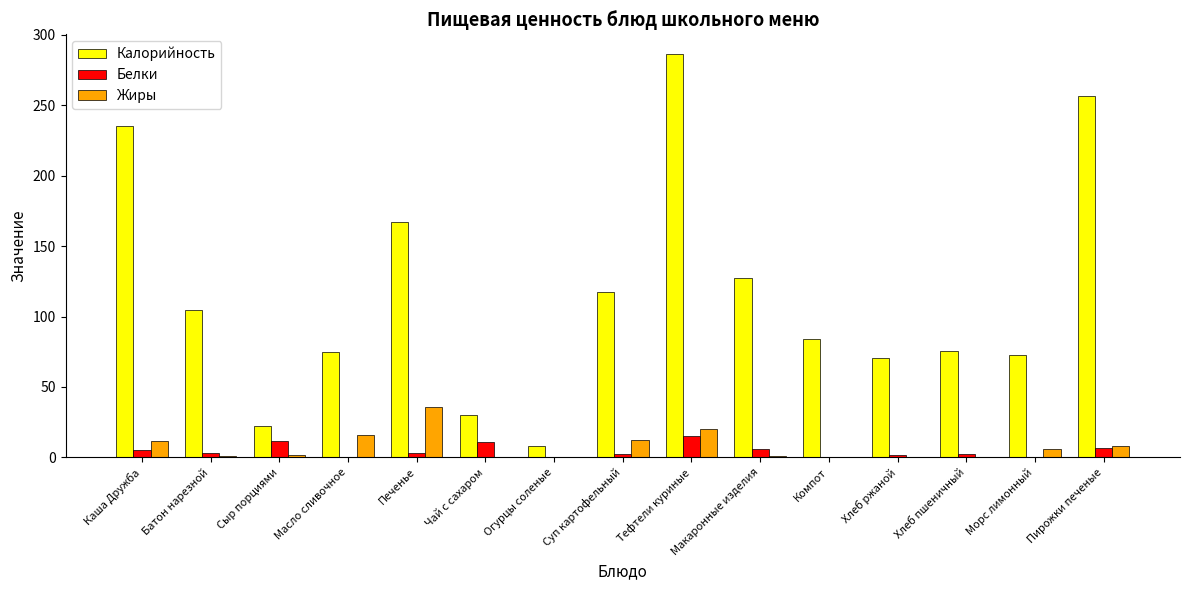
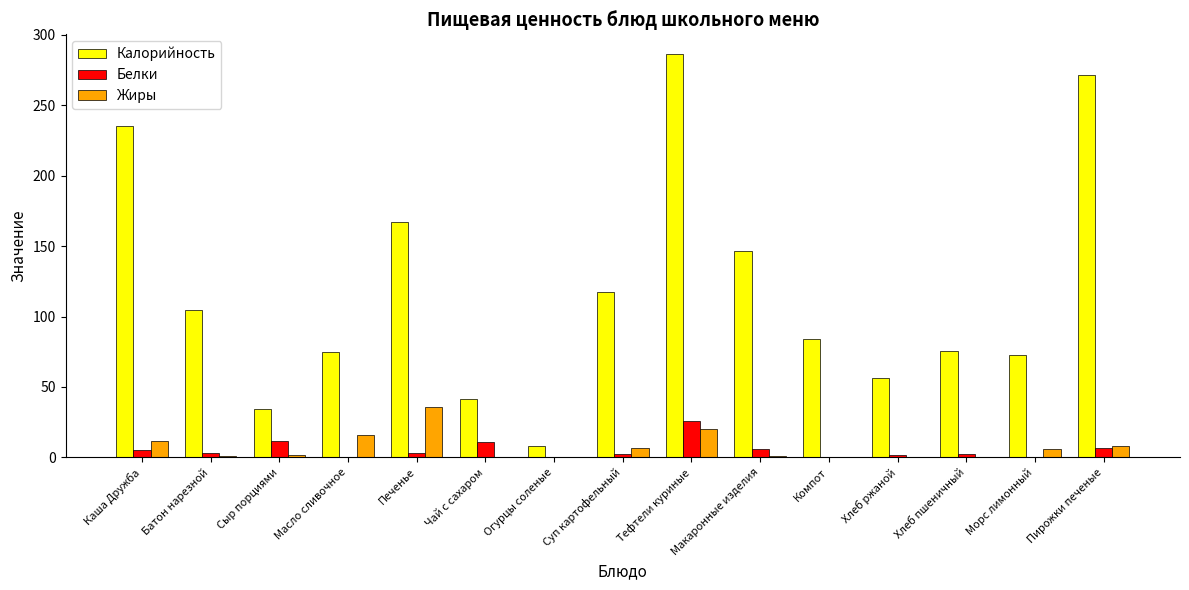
Калорийность, Сыр порциями: 22 -> 34
Калорийность, Чай с сахаром: 30 -> 41
Жиры, Суп картофельный: 12 -> 6
Белки, Тефтели куриные: 15 -> 26
Калорийность, Макаронные изделия: 128 -> 146
Калорийность, Хлеб ржаной: 71 -> 56
Калорийность, Пирожки печеные: 257 -> 272
